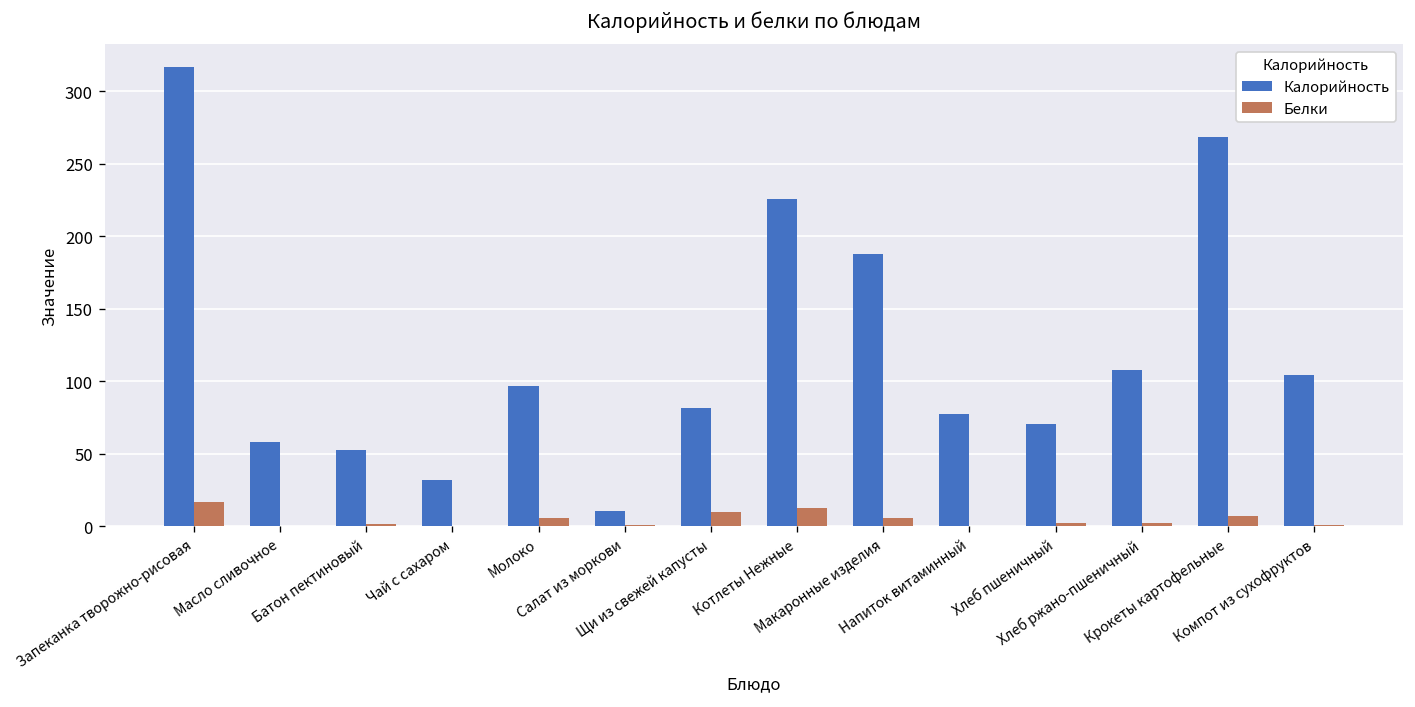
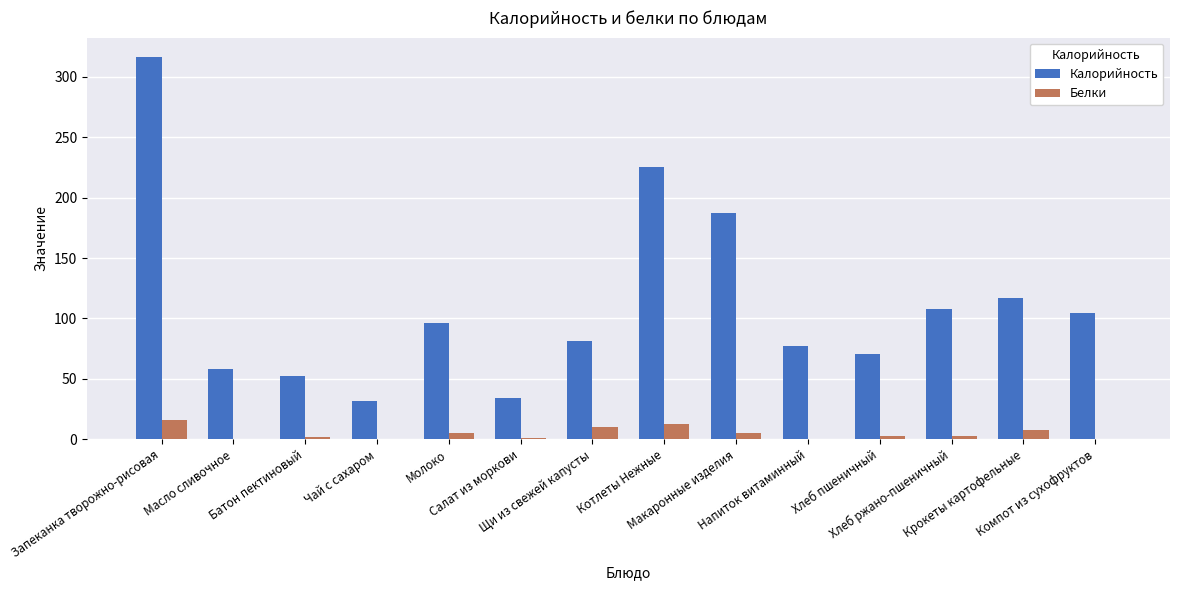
Калорийность, Салат из моркови: 10 -> 34
Калорийность, Крокеты картофельные: 269 -> 117
